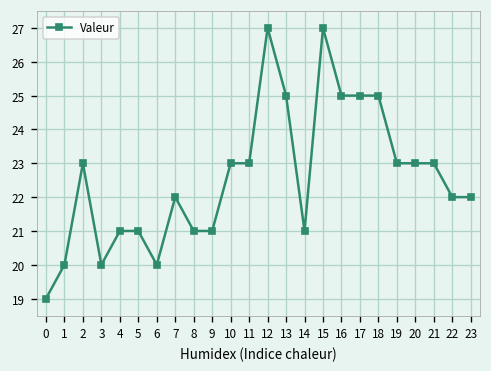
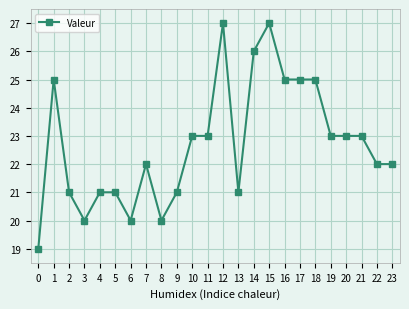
1: 20 -> 25
2: 23 -> 21
8: 21 -> 20
13: 25 -> 21
14: 21 -> 26
